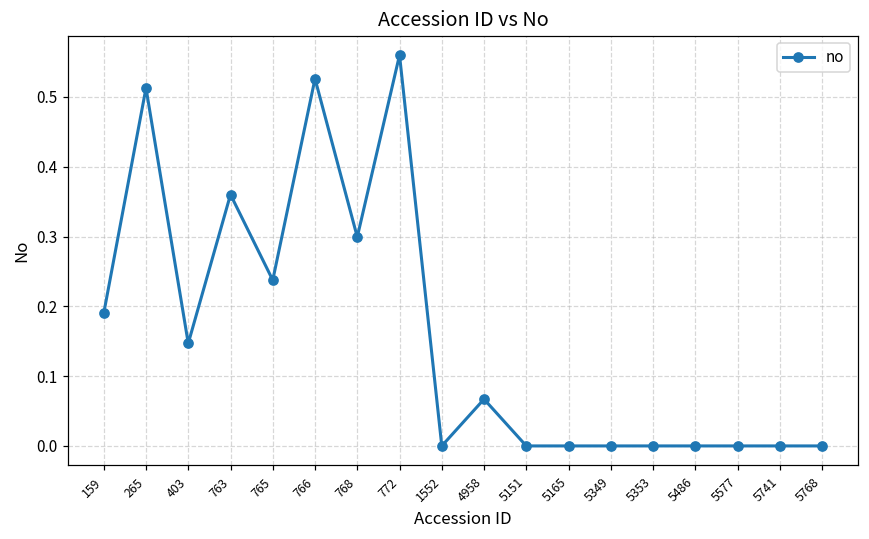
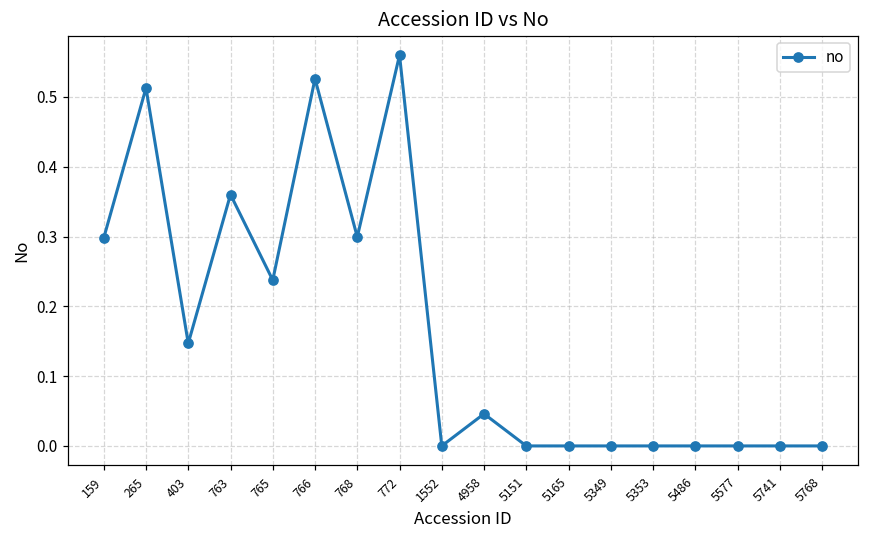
159: 0.19 -> 0.30
4958: 0.07 -> 0.05
